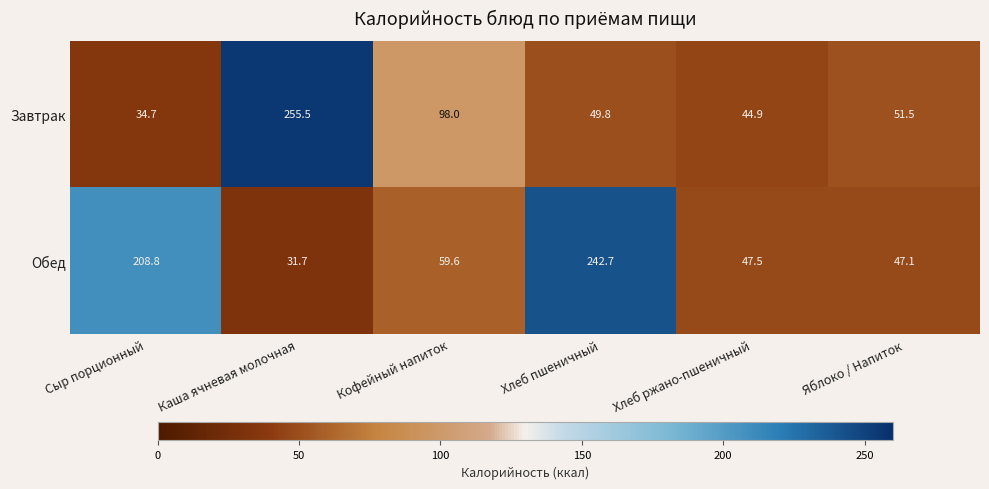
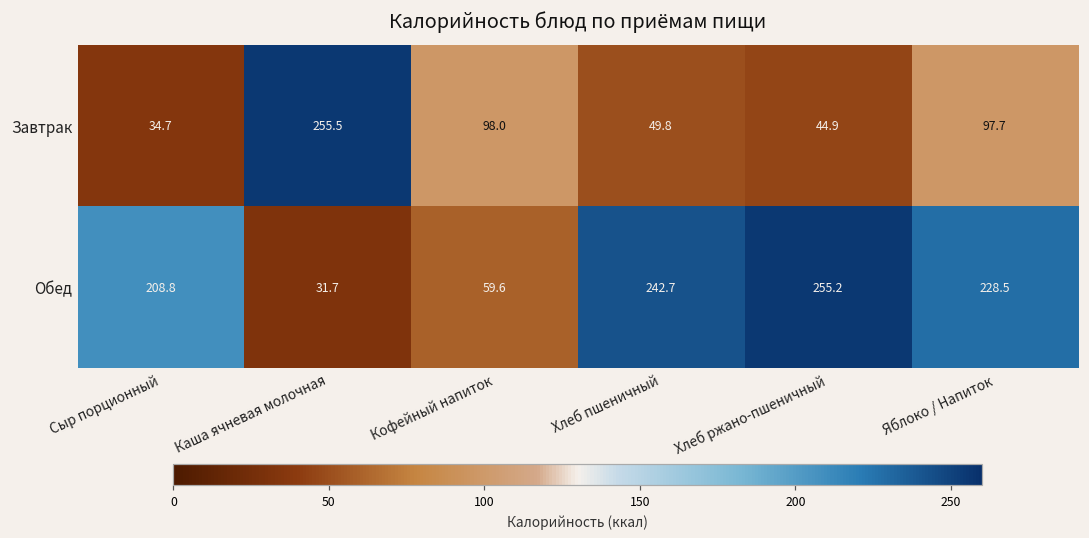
Завтрак, Яблоко / Напиток: 51.5 -> 97.7
Обед, Хлеб ржано-пшеничный: 47.5 -> 255.2
Обед, Яблоко / Напиток: 47.1 -> 228.5
